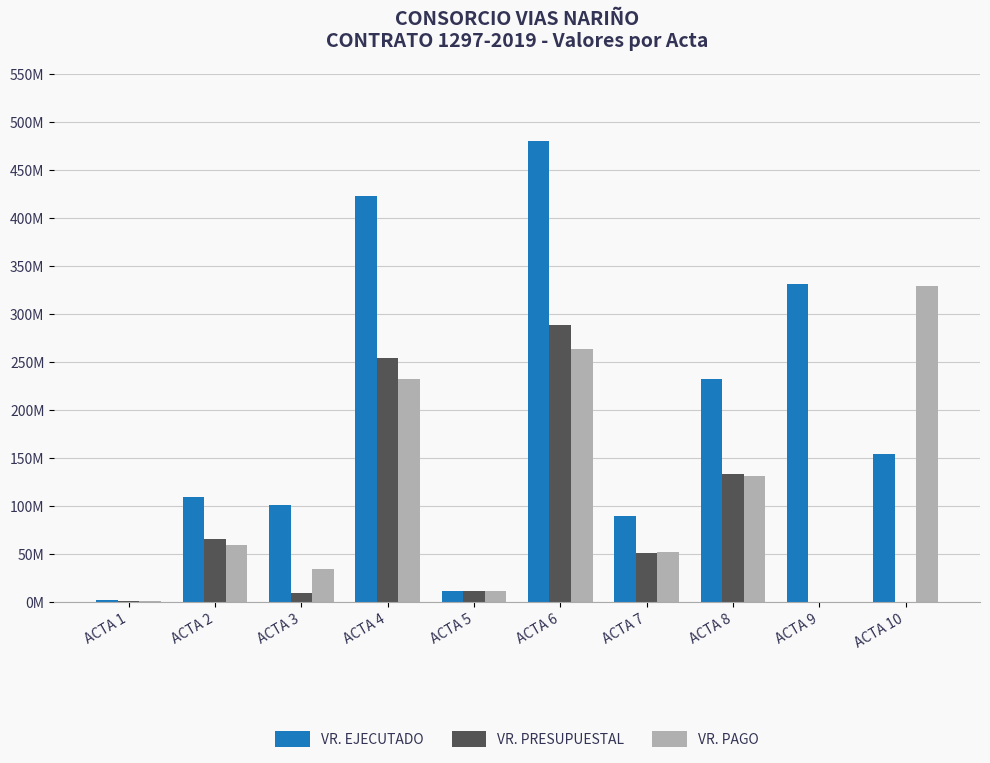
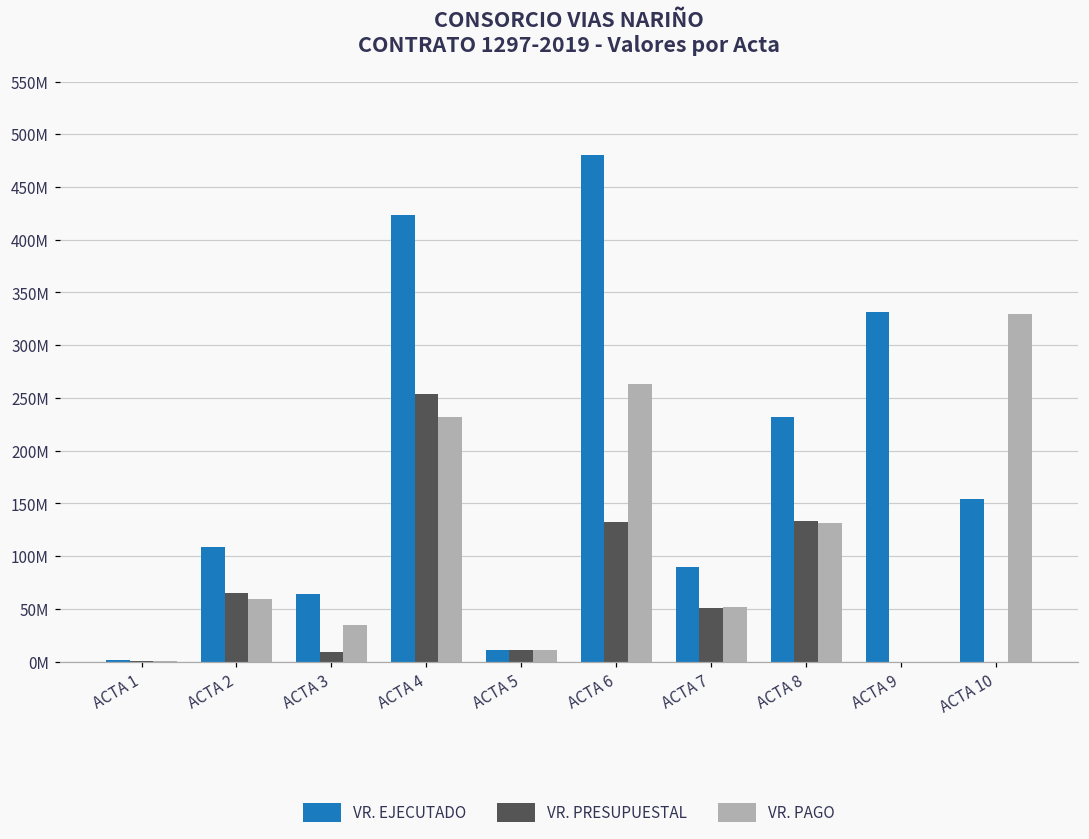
VR. EJECUTADO, ACTA 3: 100000000 -> 60000000
VR. PRESUPUESTAL, ACTA 6: 290000000 -> 130000000
